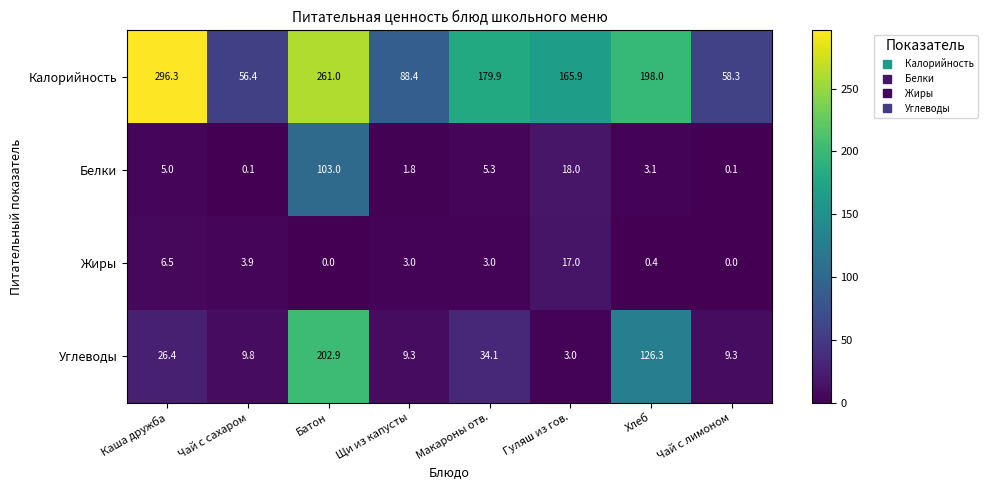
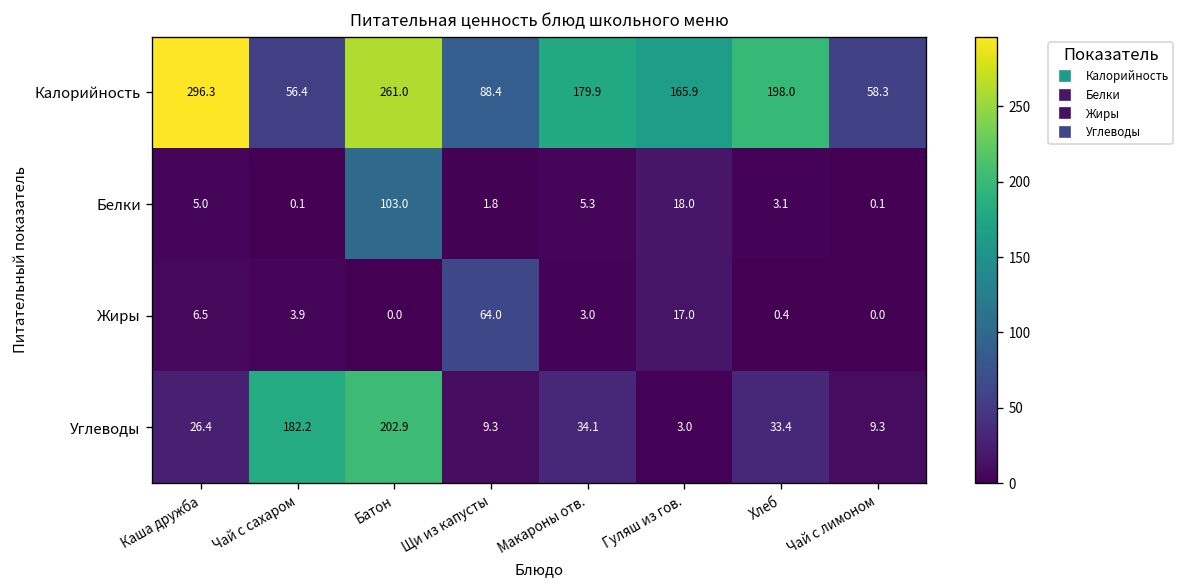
Жиры, Щи из капусты: 3.0 -> 64.0
Углеводы, Чай с сахаром: 9.8 -> 182.2
Углеводы, Хлеб: 126.3 -> 33.4
